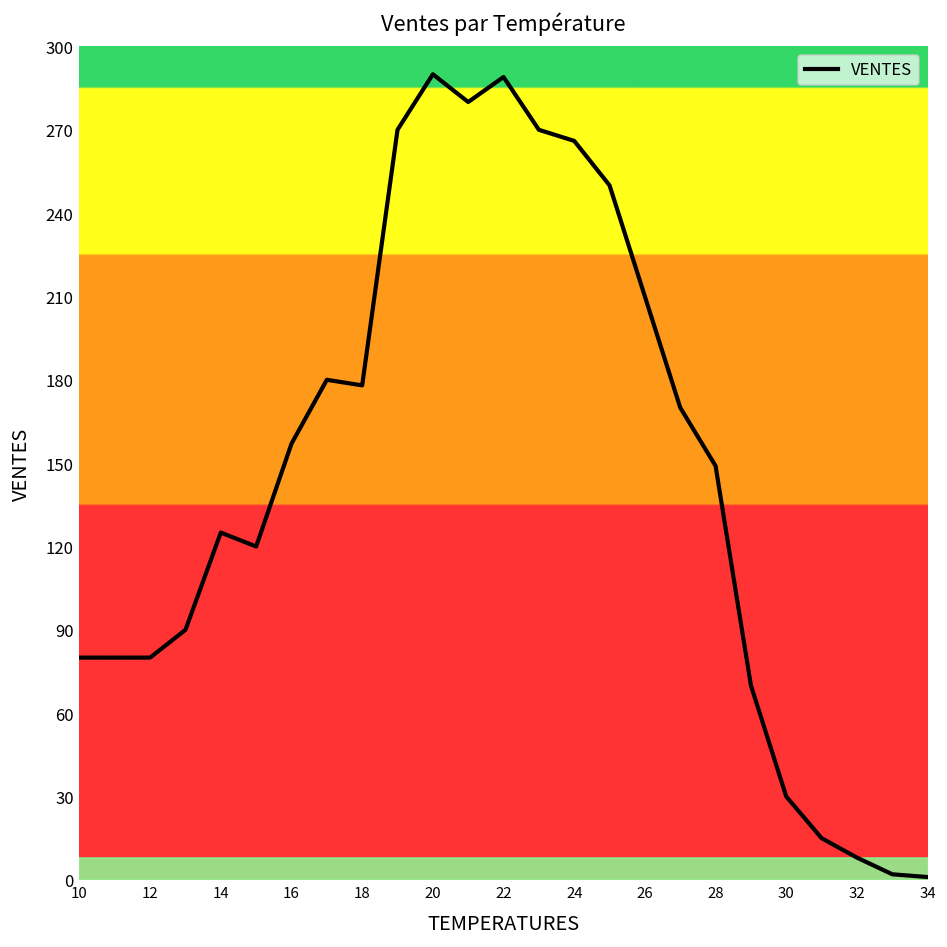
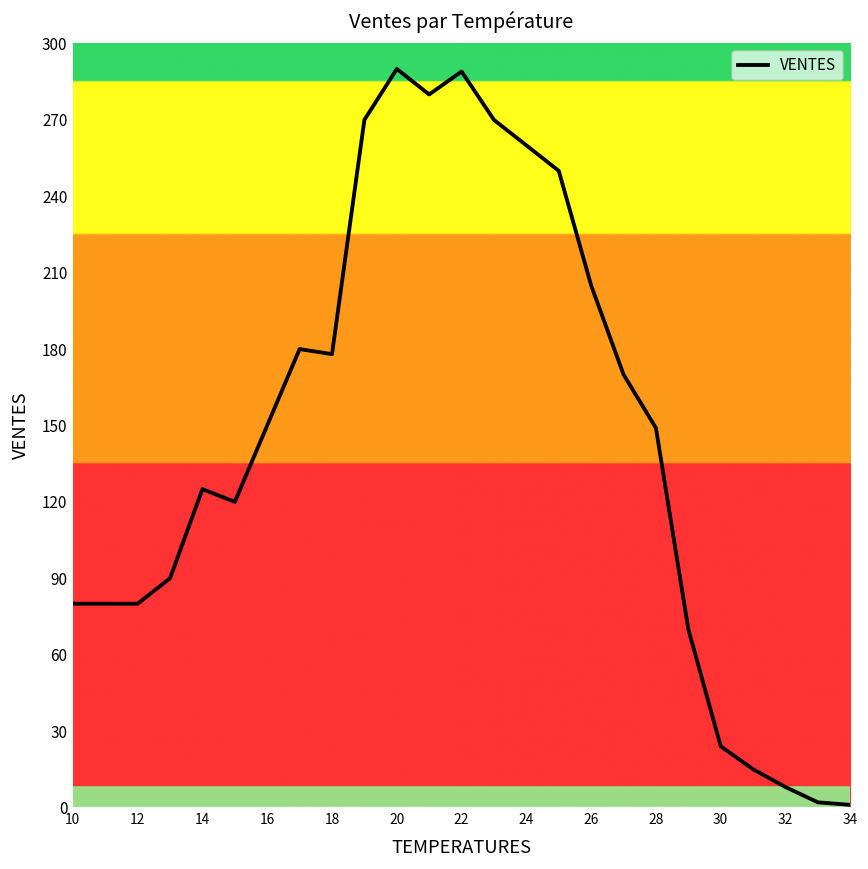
16: 157 -> 150
24: 266 -> 260
26: 210 -> 205
30: 30 -> 24
